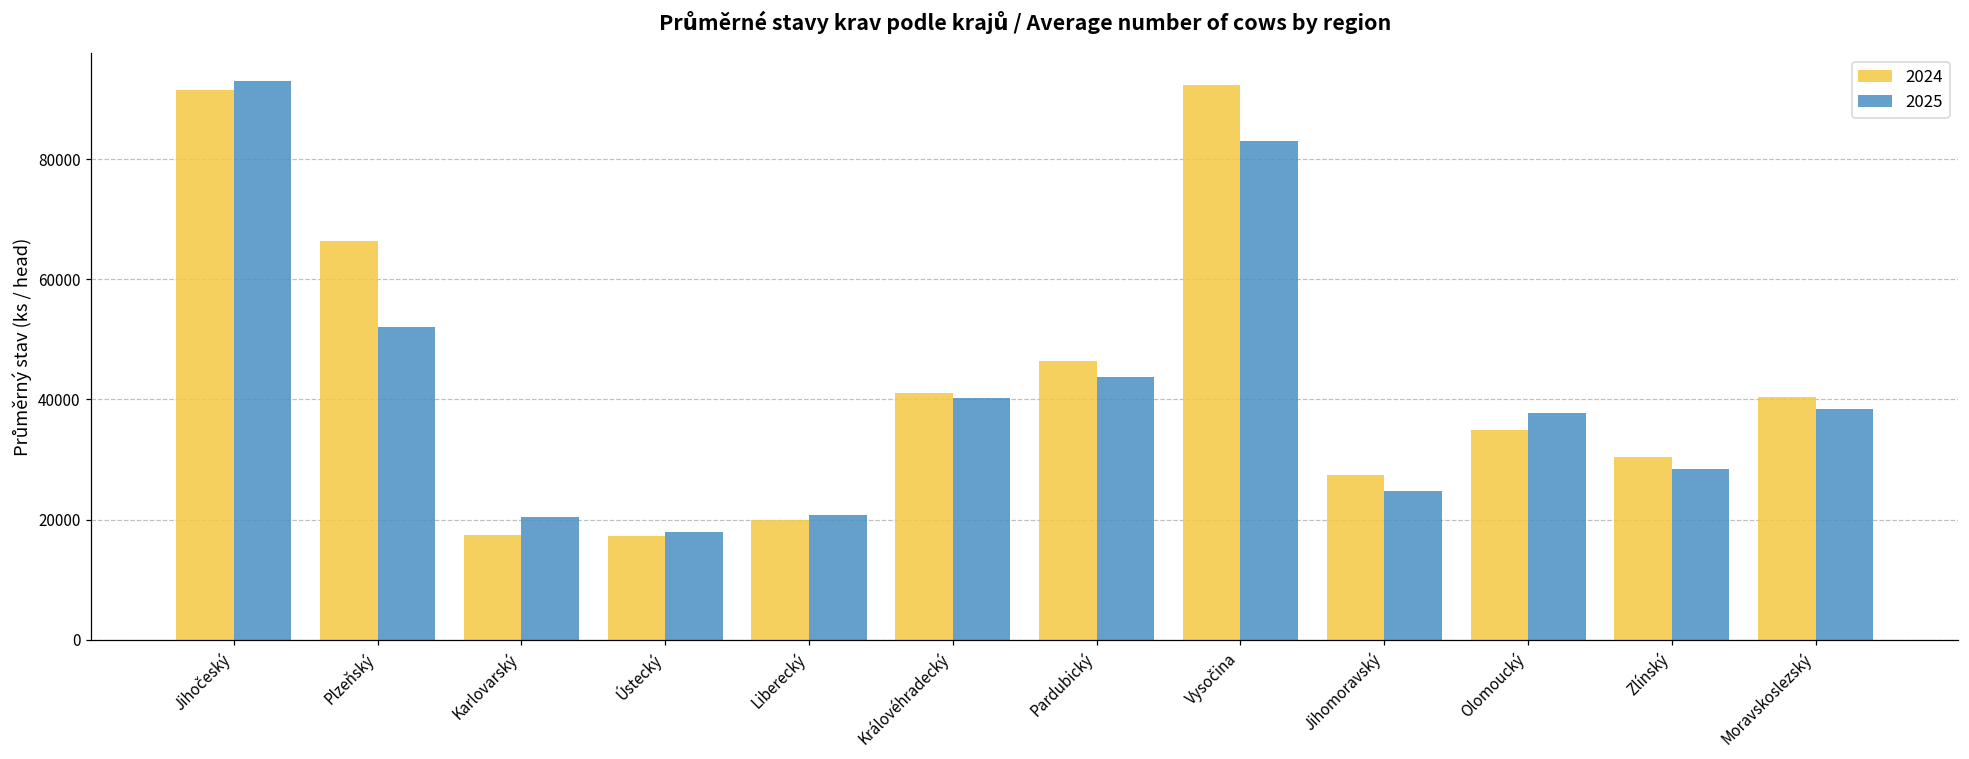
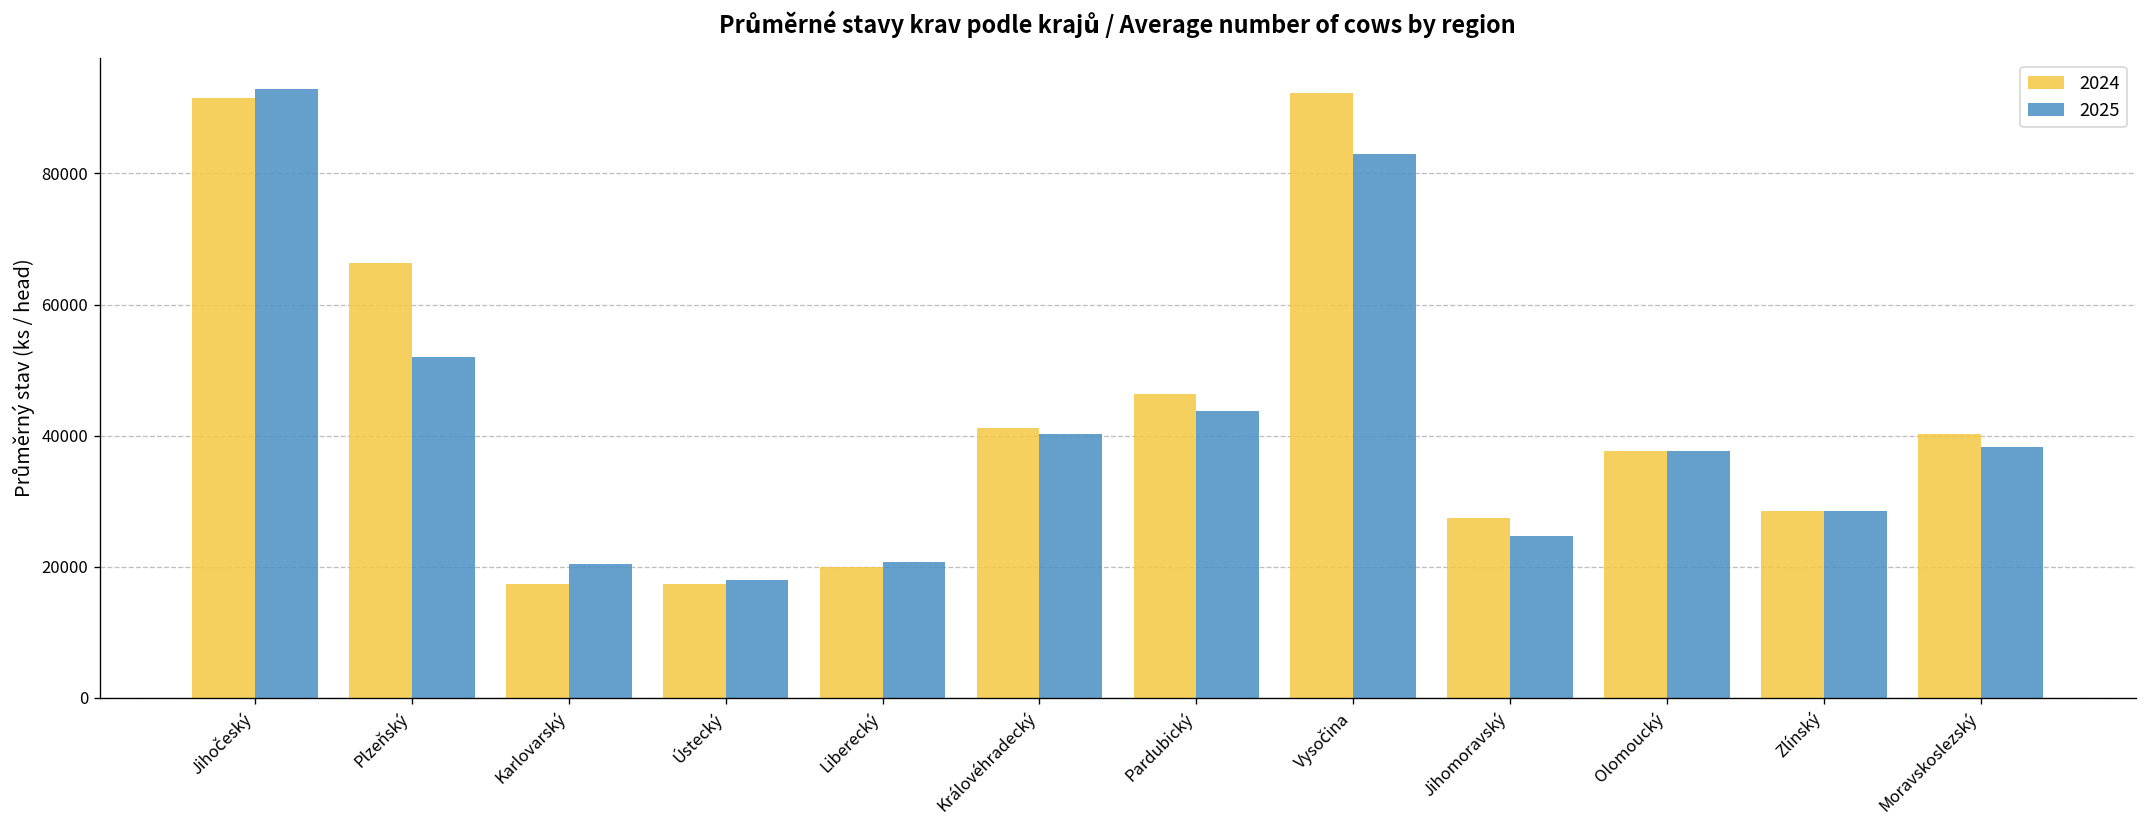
2024, Olomoucký: 35000 -> 38000
2024, Zlínský: 30000 -> 29000
